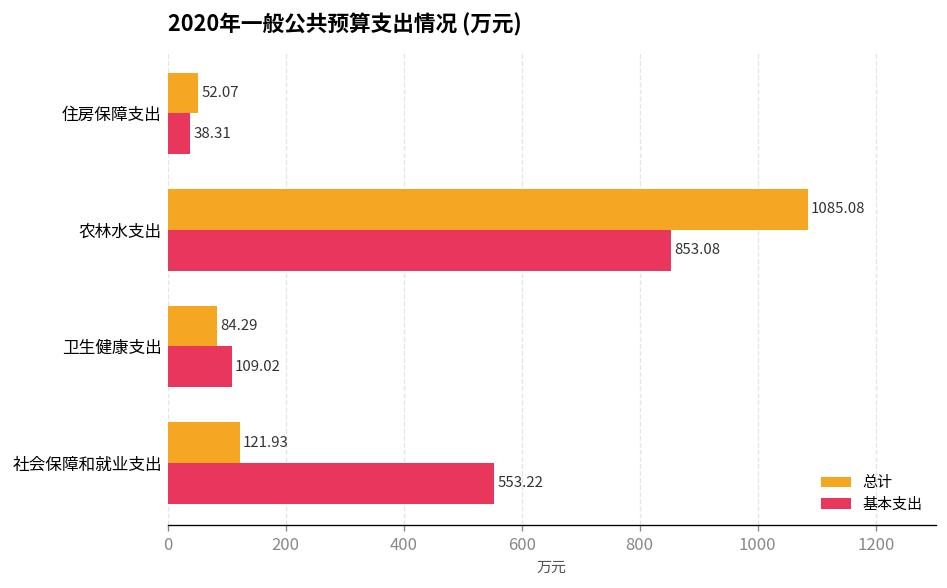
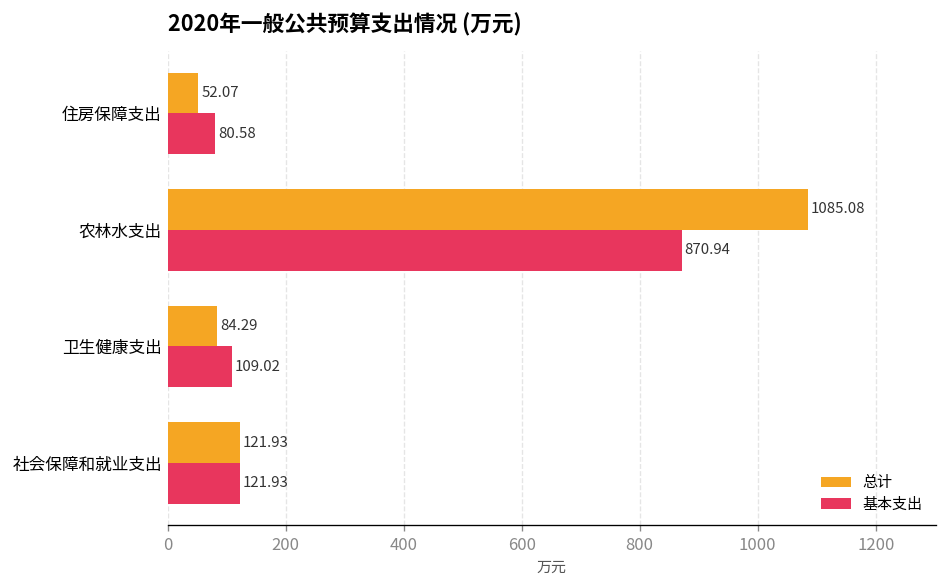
基本支出, 住房保障支出: 38.31 -> 80.58
基本支出, 农林水支出: 853.08 -> 870.94
基本支出, 社会保障和就业支出: 553.22 -> 121.93
